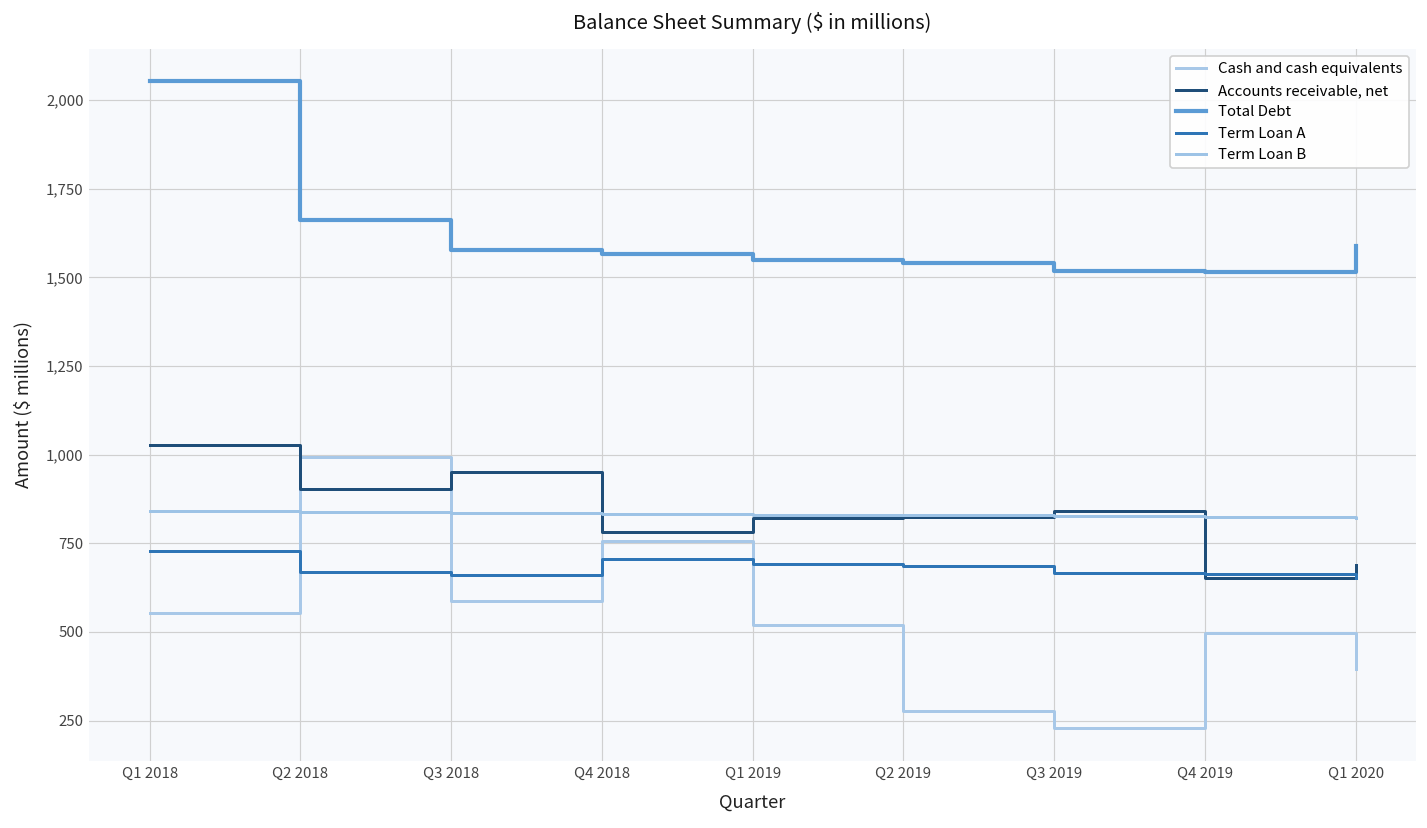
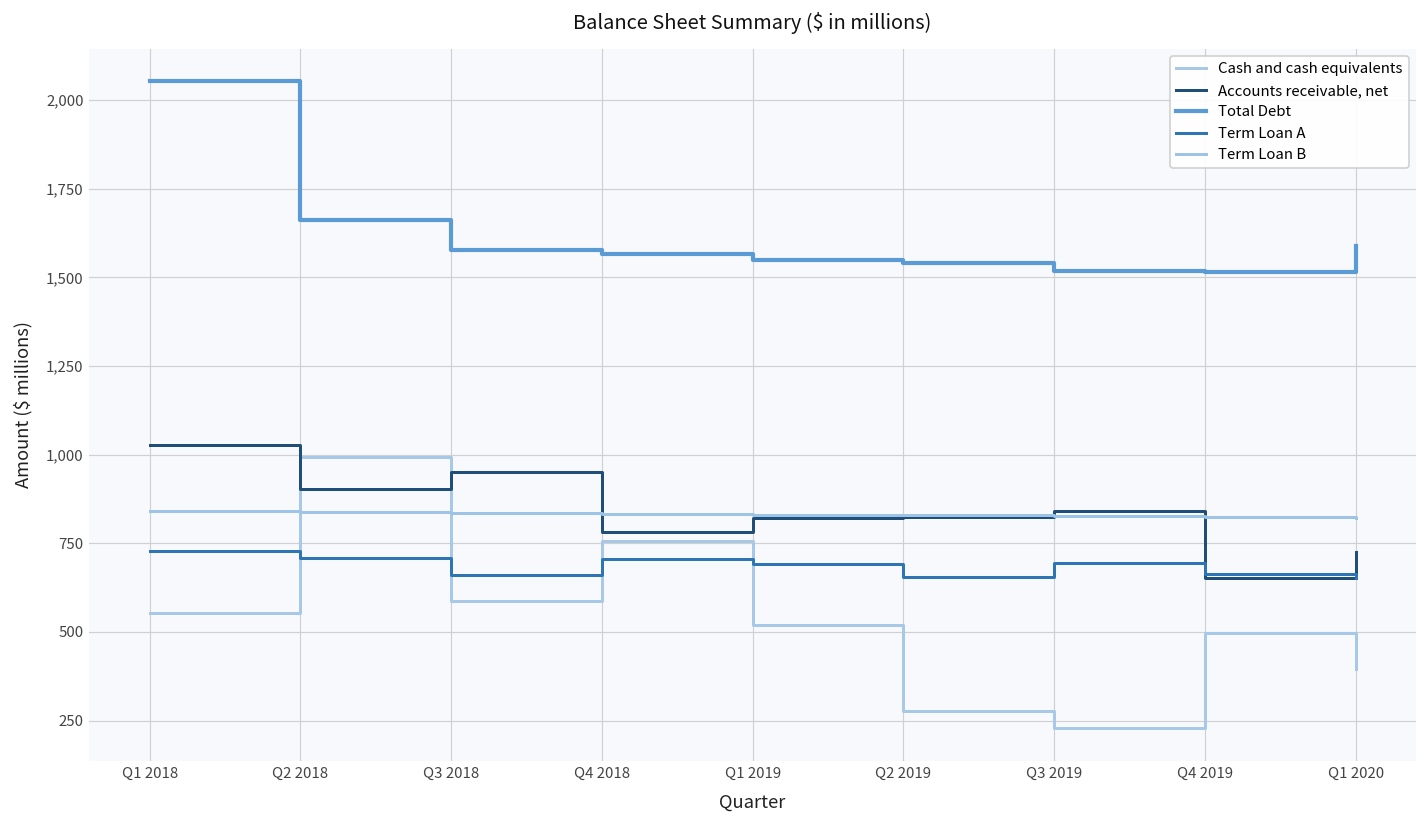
Term Loan A, Q2 2018: 670 -> 710
Term Loan A, Q2 2019: 690 -> 660
Term Loan A, Q3 2019: 670 -> 700
Accounts receivable, net, Q1 2020: 690 -> 720
